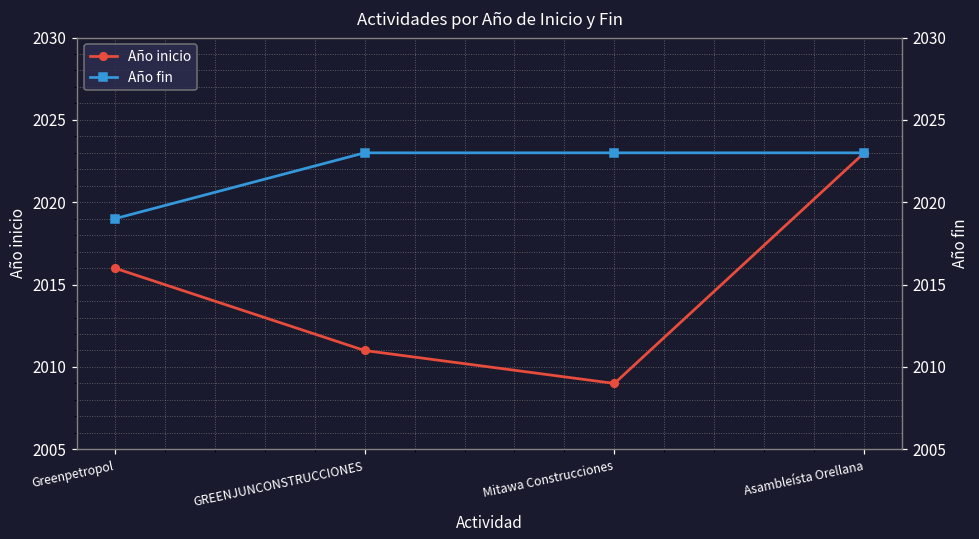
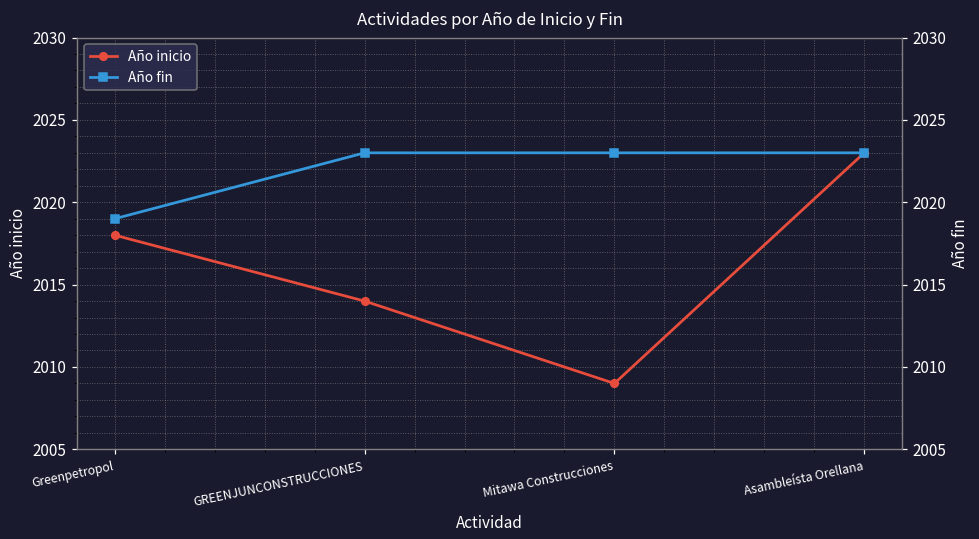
Año inicio, Greenpetropol: 2016 -> 2018
Año inicio, GREENJUNCONSTRUCCIONES: 2011 -> 2014
